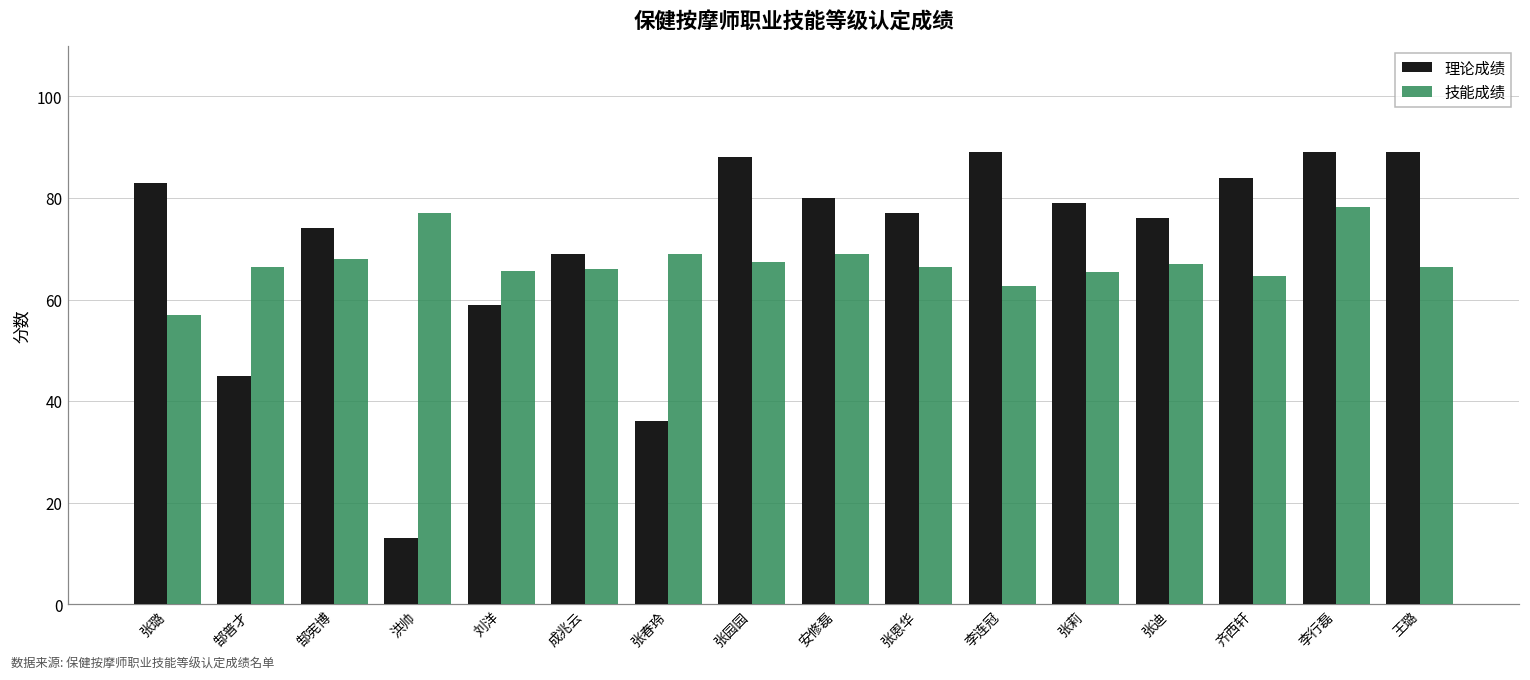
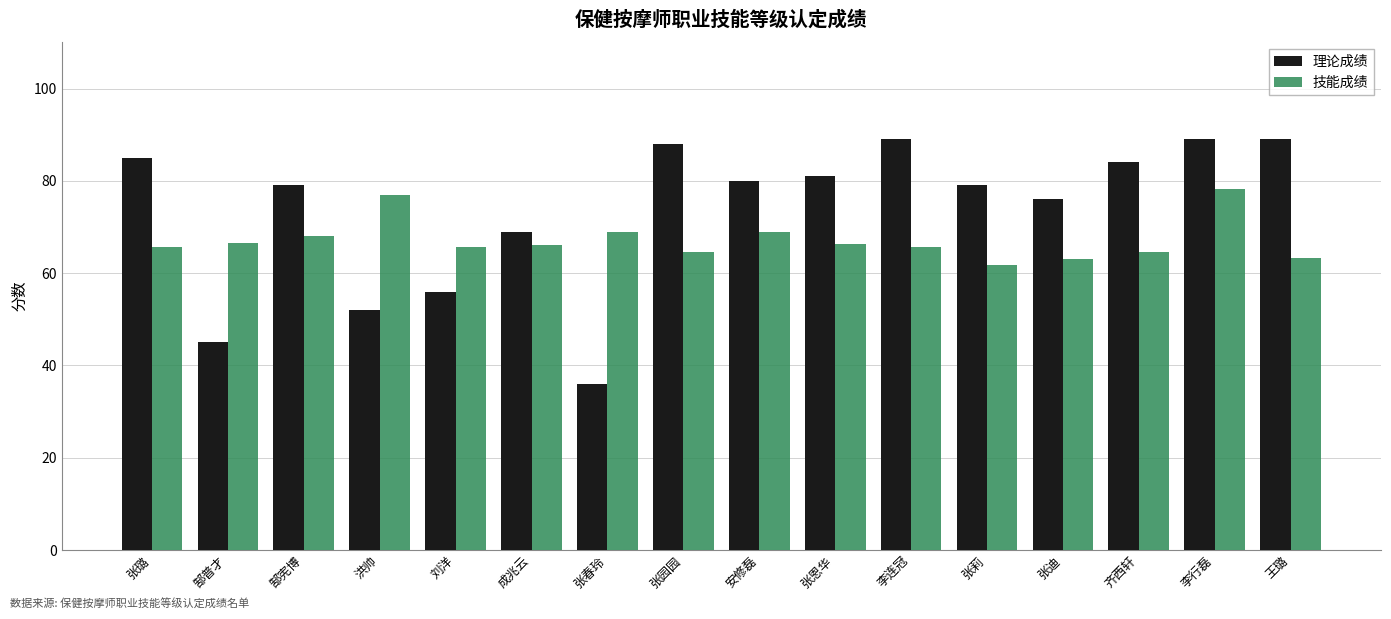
理论成绩, 张璐: 83 -> 85
技能成绩, 张璐: 57 -> 66
理论成绩, 郜宪博: 74 -> 79
理论成绩, 洪帅: 13 -> 52
理论成绩, 刘洋: 59 -> 56
技能成绩, 张园园: 67 -> 65
理论成绩, 张恩华: 77 -> 81
技能成绩, 李连冠: 63 -> 66
技能成绩, 张莉: 65 -> 62
技能成绩, 张迪: 67 -> 63
技能成绩, 王璐: 66 -> 63
